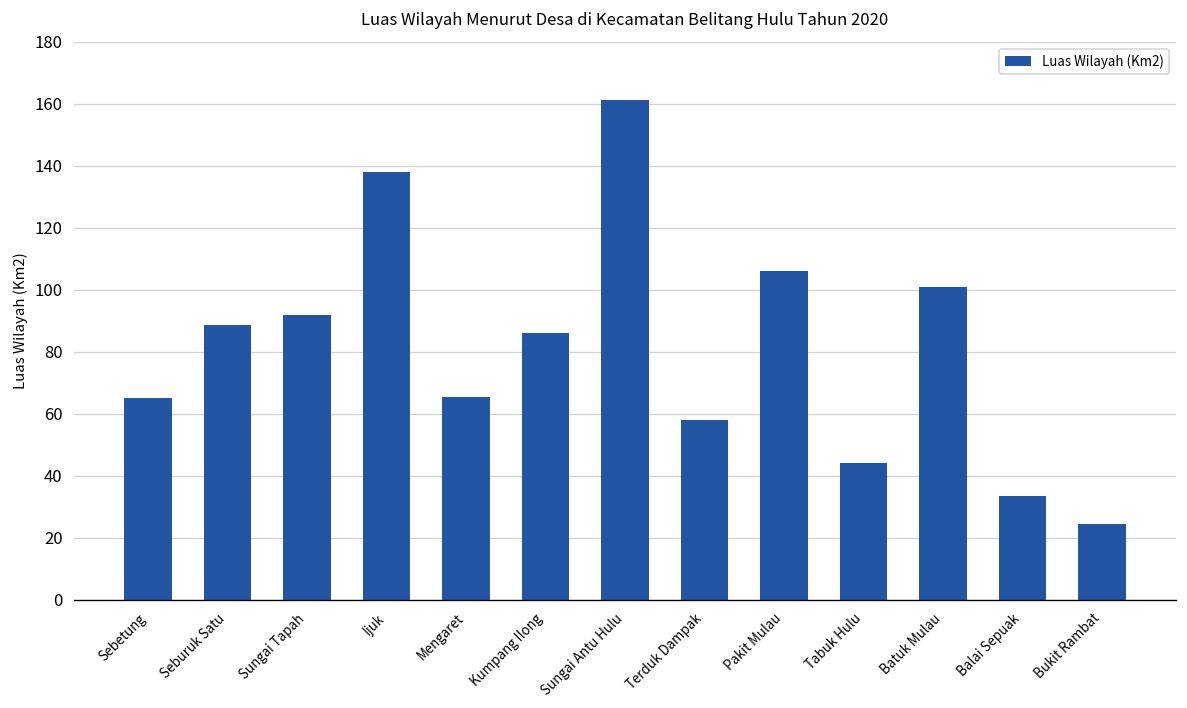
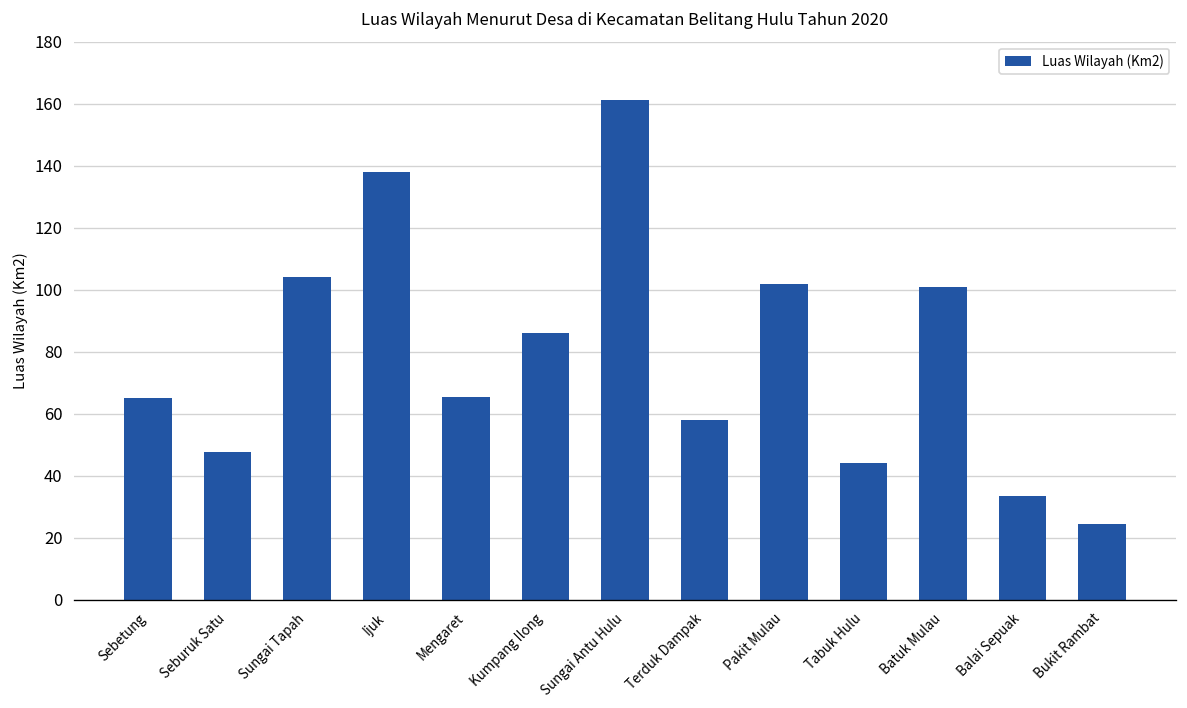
Seburuk Satu: 89 -> 48
Sungai Tapah: 92 -> 104
Pakit Mulau: 106 -> 102
